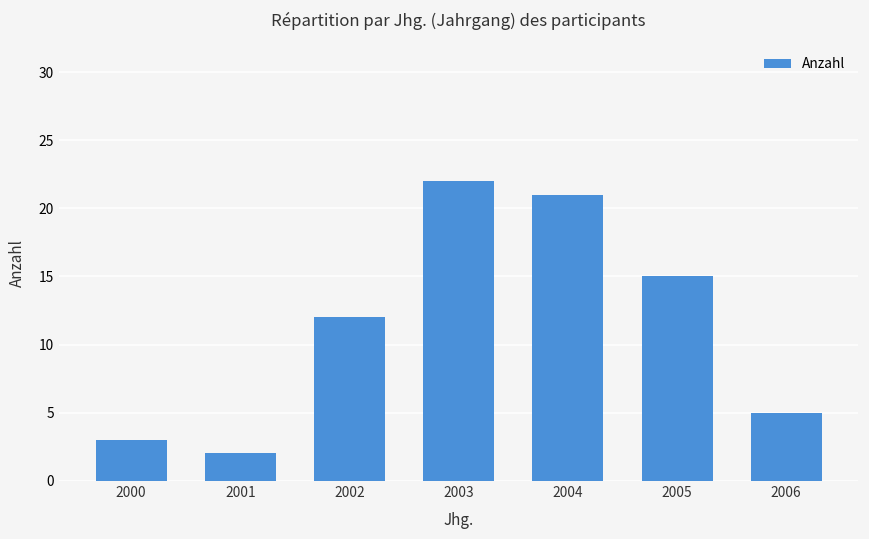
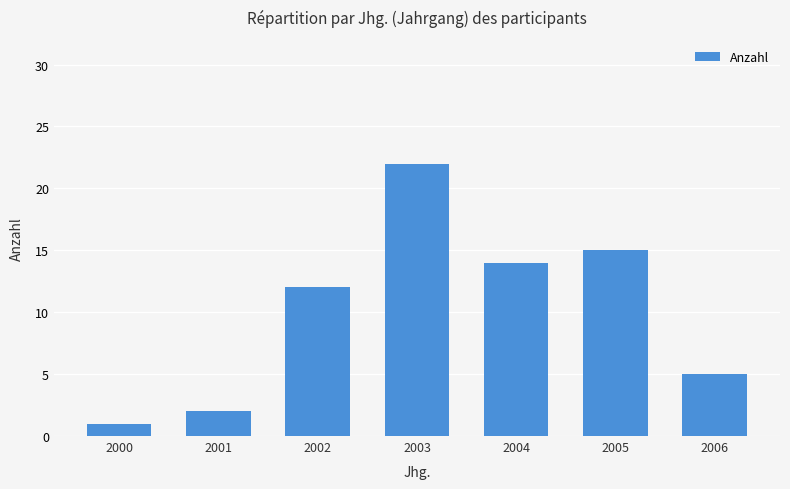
2000: 3 -> 1
2004: 21 -> 14
